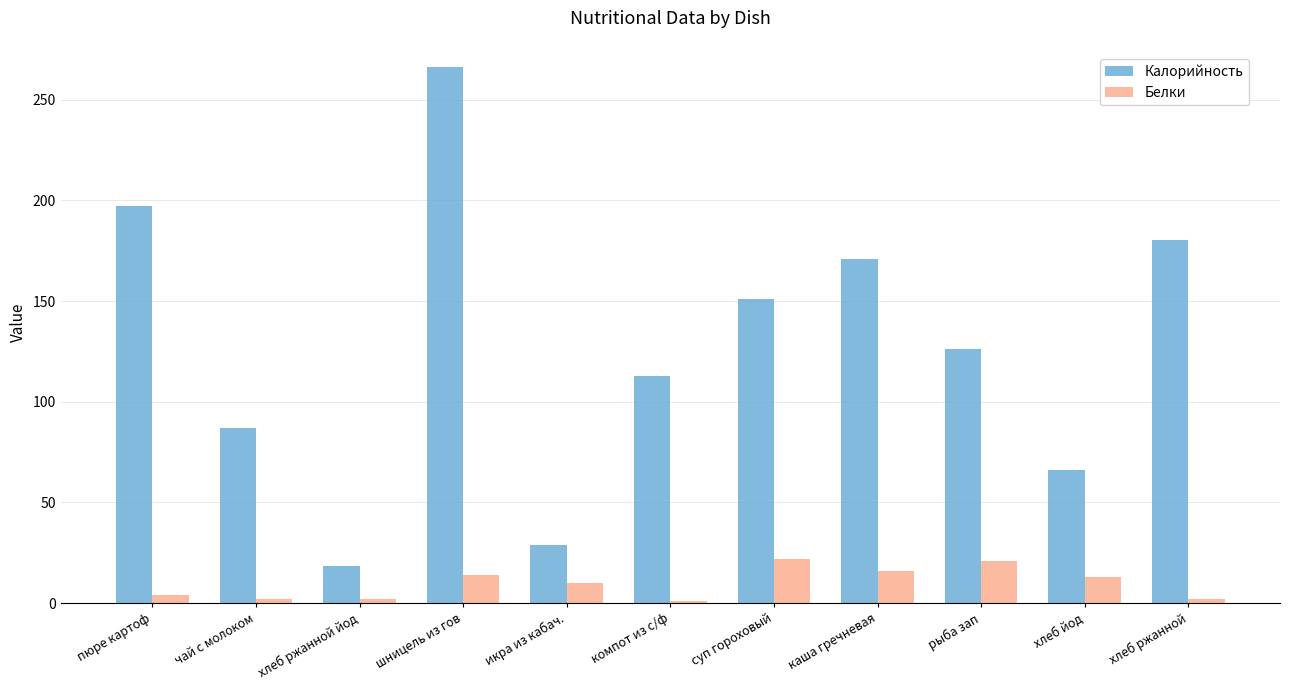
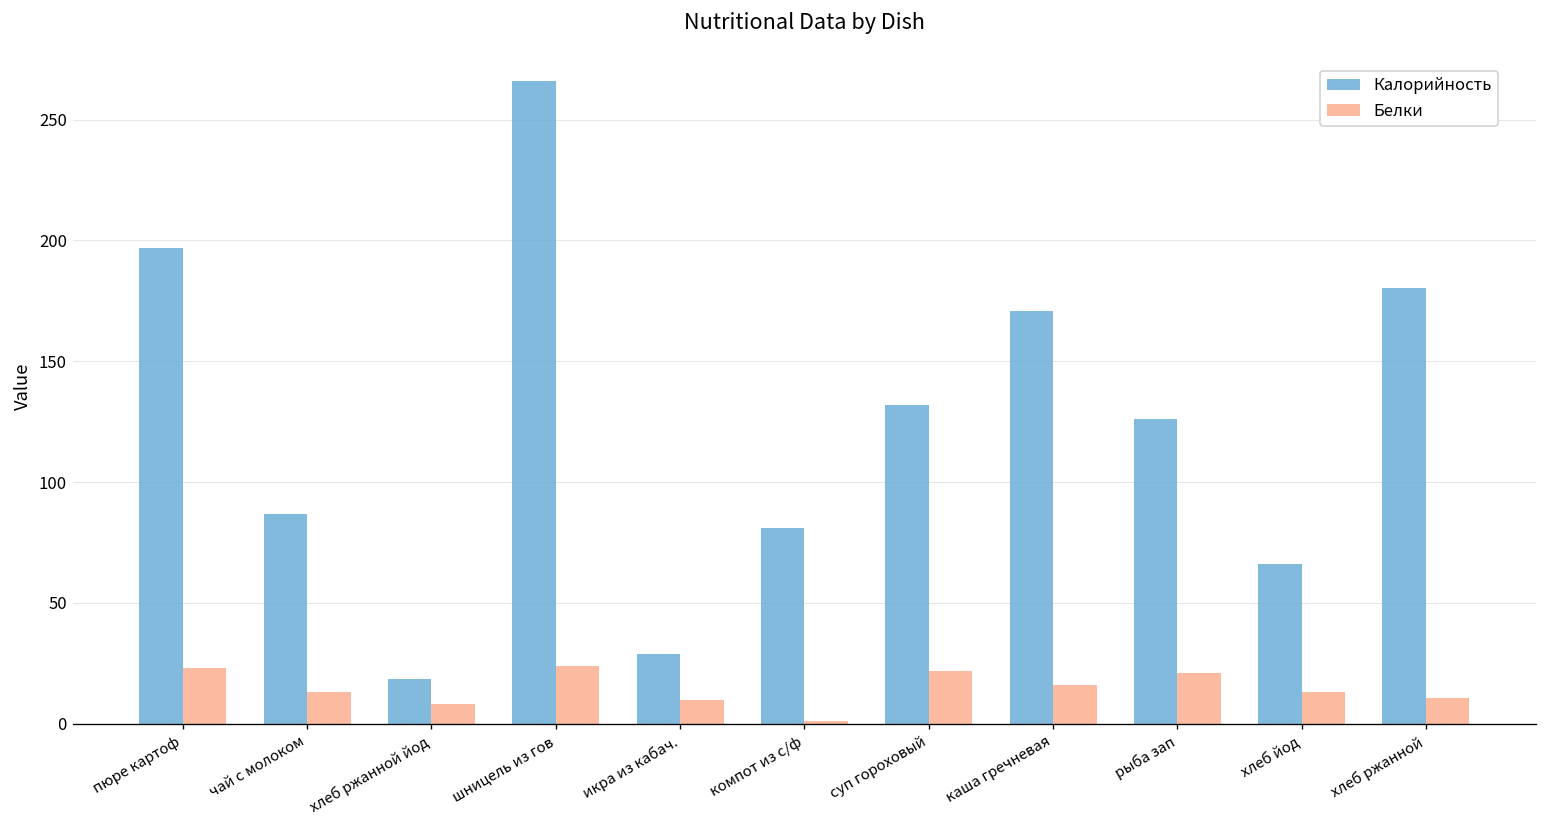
Белки, пюре картоф: 4 -> 23
Белки, чай с молоком: 2 -> 13
Белки, хлеб ржанной йод: 2 -> 8
Белки, шницель из гов: 14 -> 24
Калорийность, компот из с/ф: 113 -> 81
Калорийность, суп гороховый: 151 -> 132
Белки, хлеб ржанной: 2 -> 11
